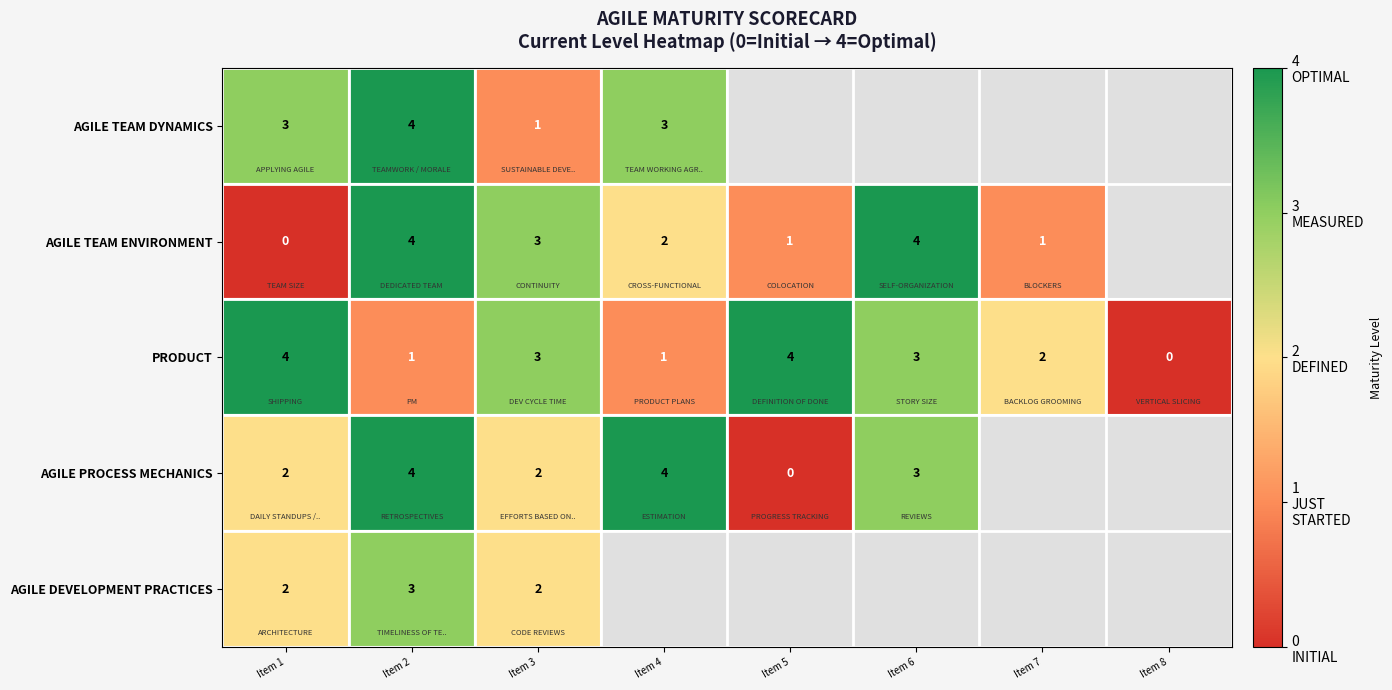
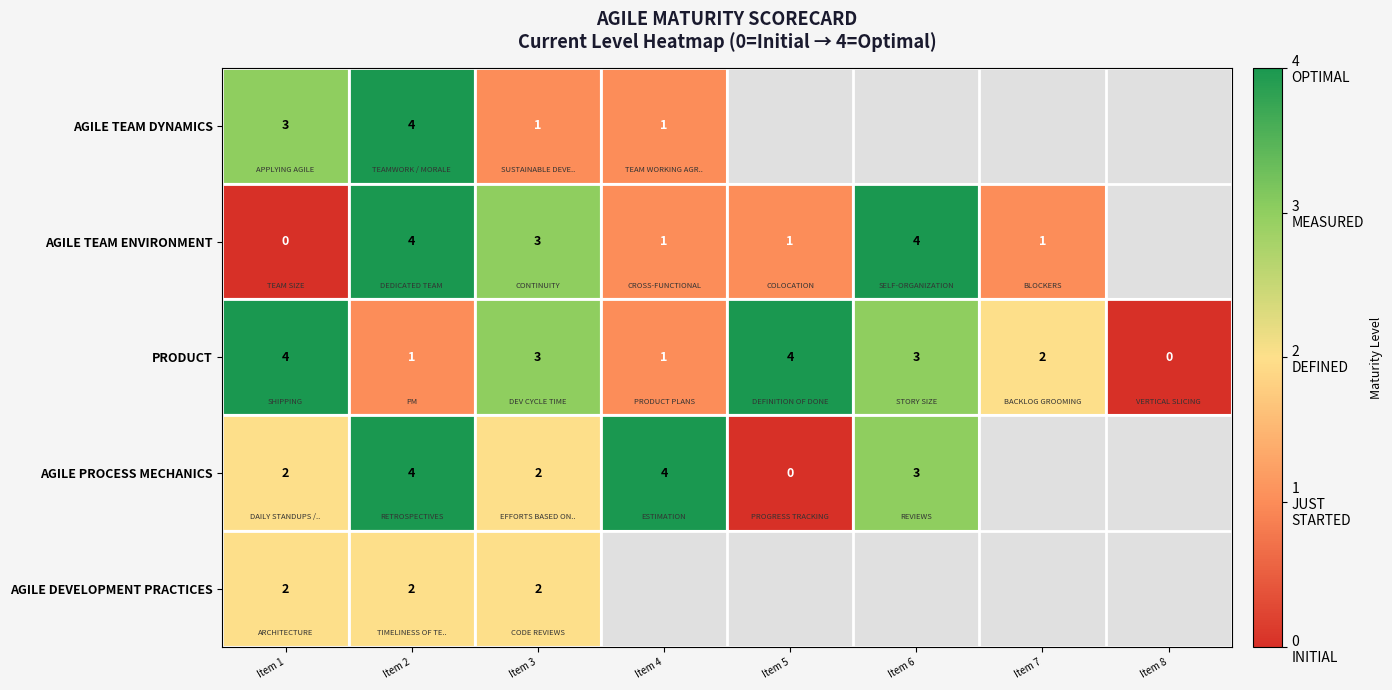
AGILE TEAM DYNAMICS, Item 4: 3 -> 1
AGILE TEAM ENVIRONMENT, Item 4: 2 -> 1
AGILE DEVELOPMENT PRACTICES, Item 2: 3 -> 2
